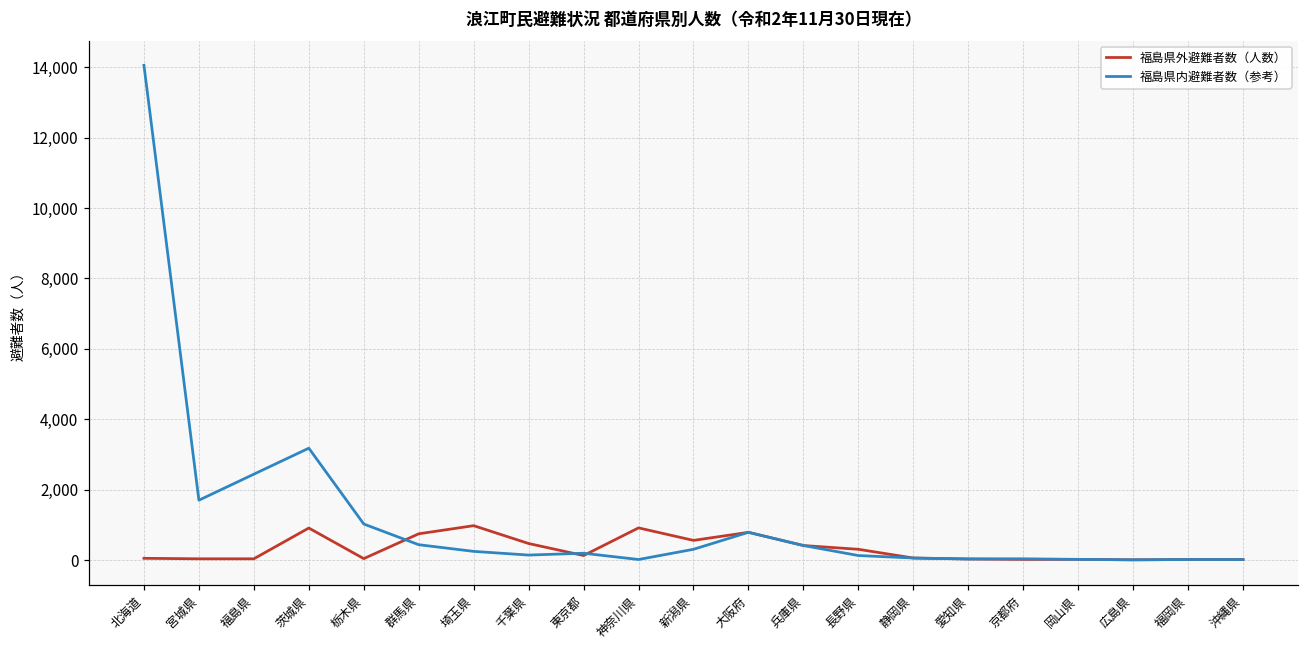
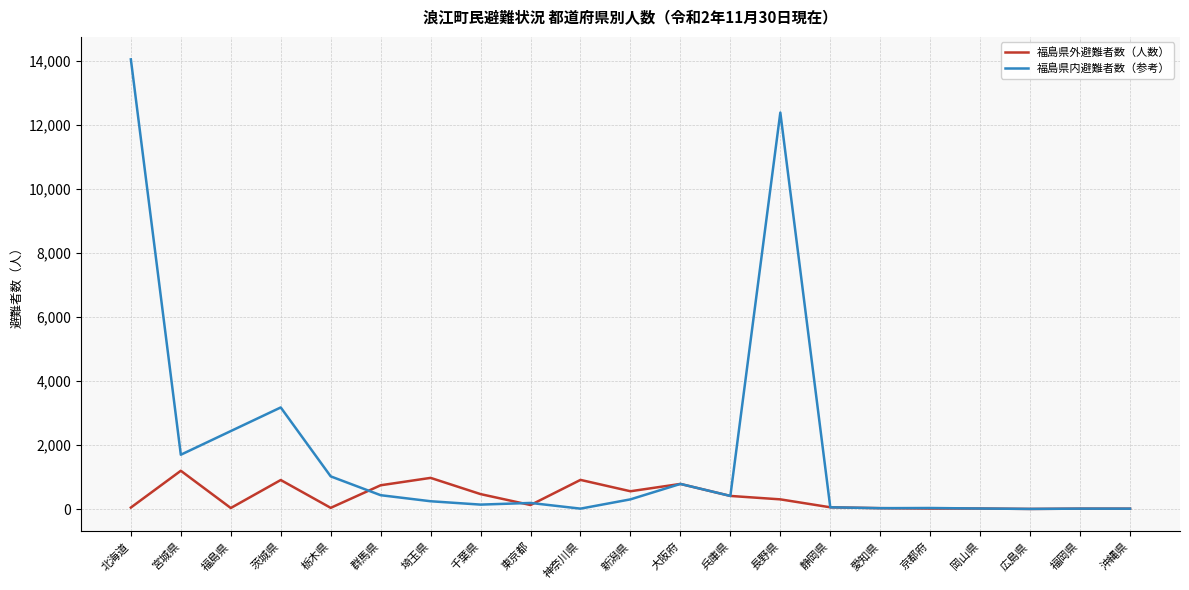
福島県外避難者数（人数）, 宮城県: 0 -> 1,200
福島県内避難者数（参考）, 長野県: 100 -> 12,400
